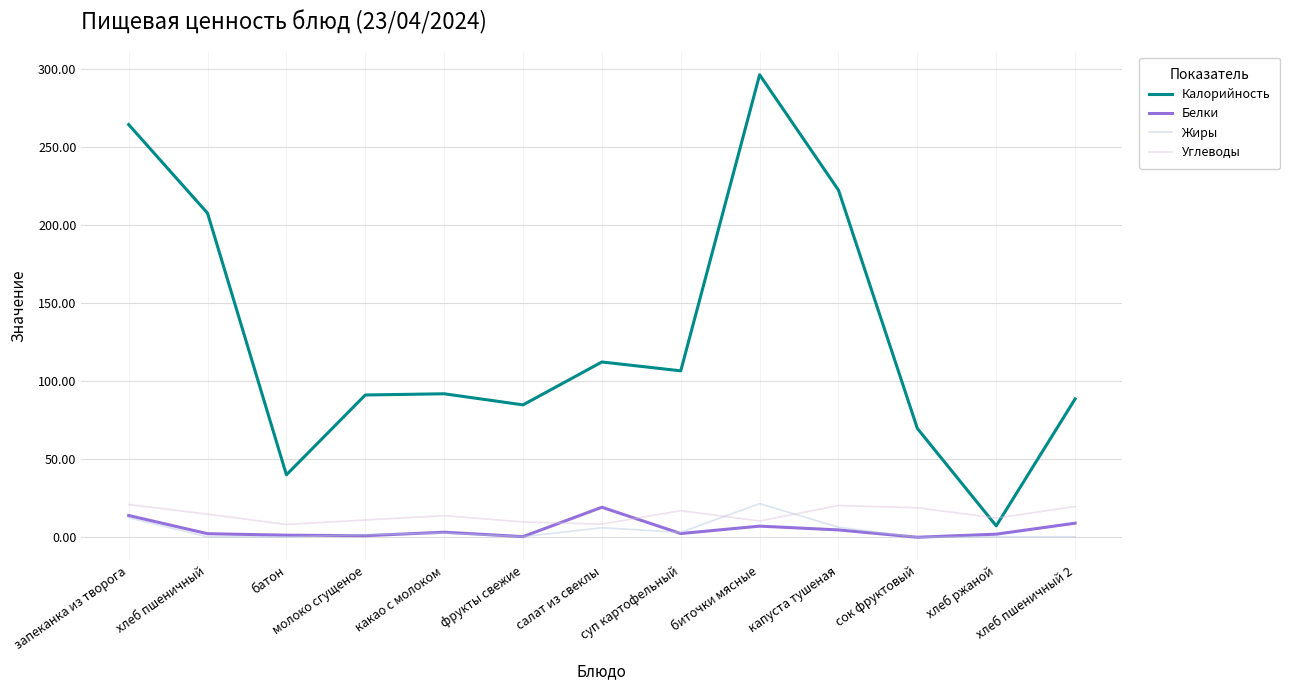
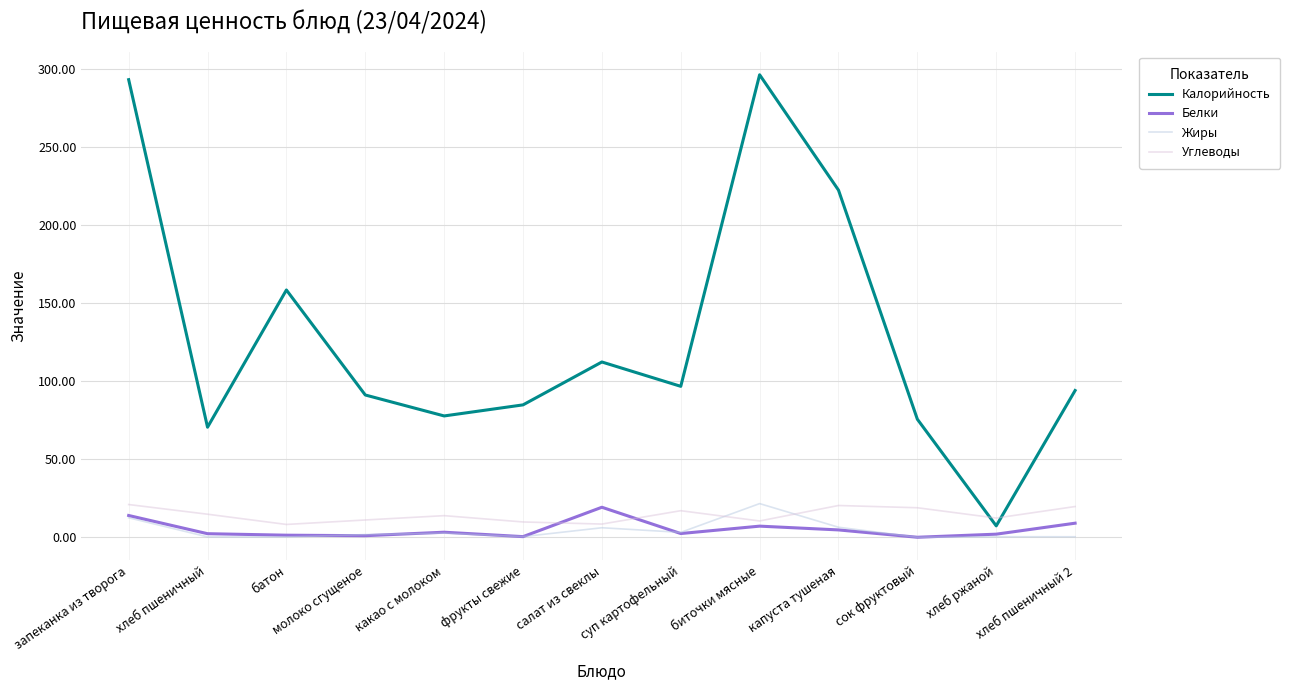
Калорийность, запеканка из творога: 264 -> 293
Калорийность, хлеб пшеничный: 208 -> 71
Калорийность, батон: 40 -> 158
Калорийность, какао с молоком: 92 -> 78
Калорийность, суп картофельный: 107 -> 97
Калорийность, сок фруктовый: 70 -> 76
Калорийность, хлеб пшеничный 2: 89 -> 94
